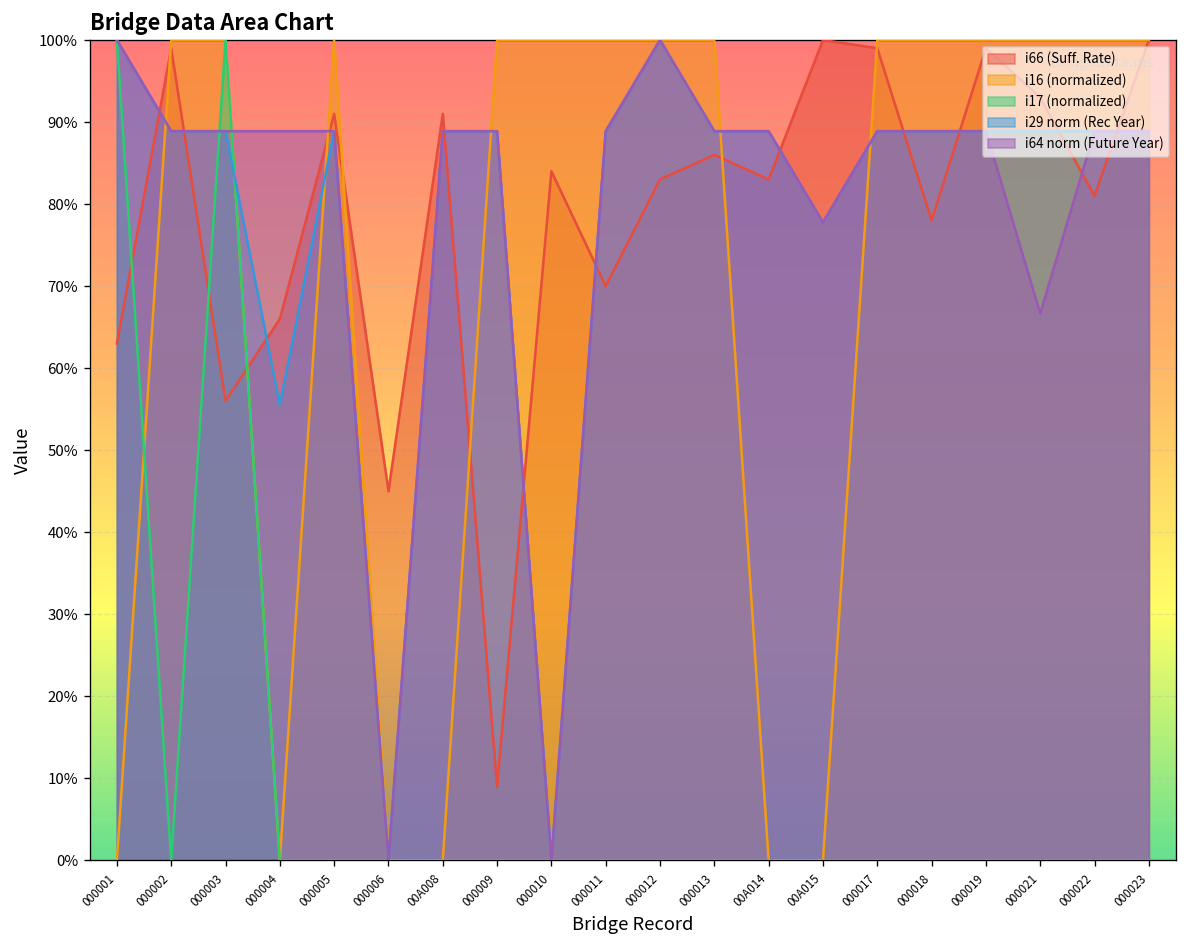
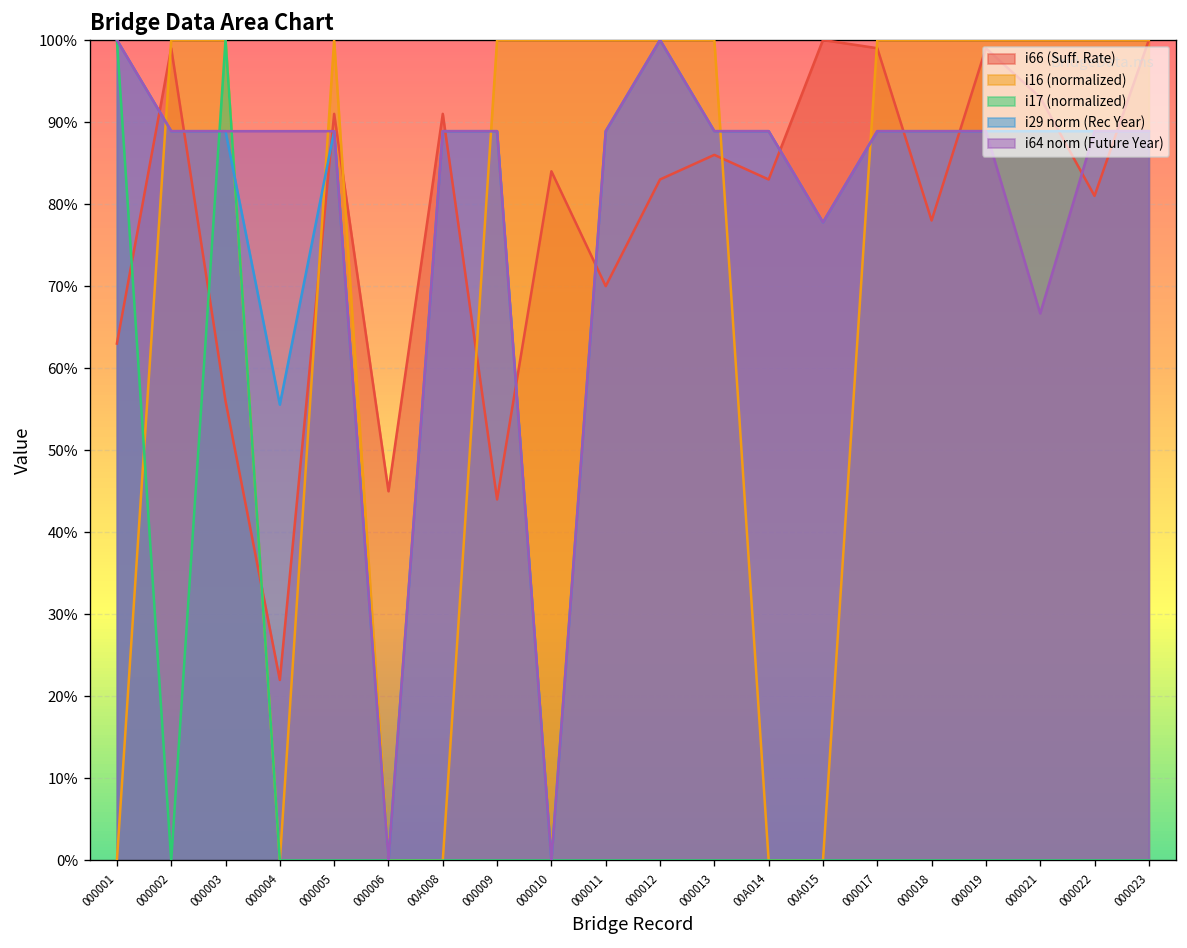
i66 (Suff. Rate), 000004: 66% -> 22%
i66 (Suff. Rate), 000009: 9% -> 44%
